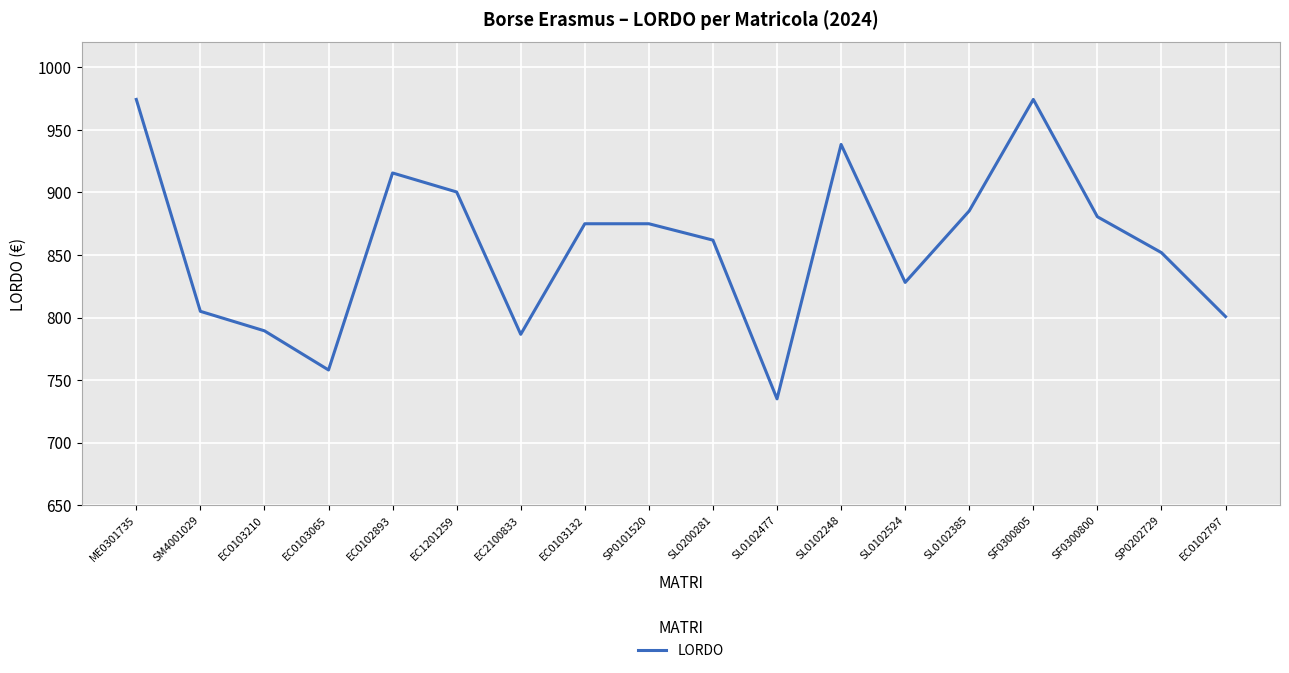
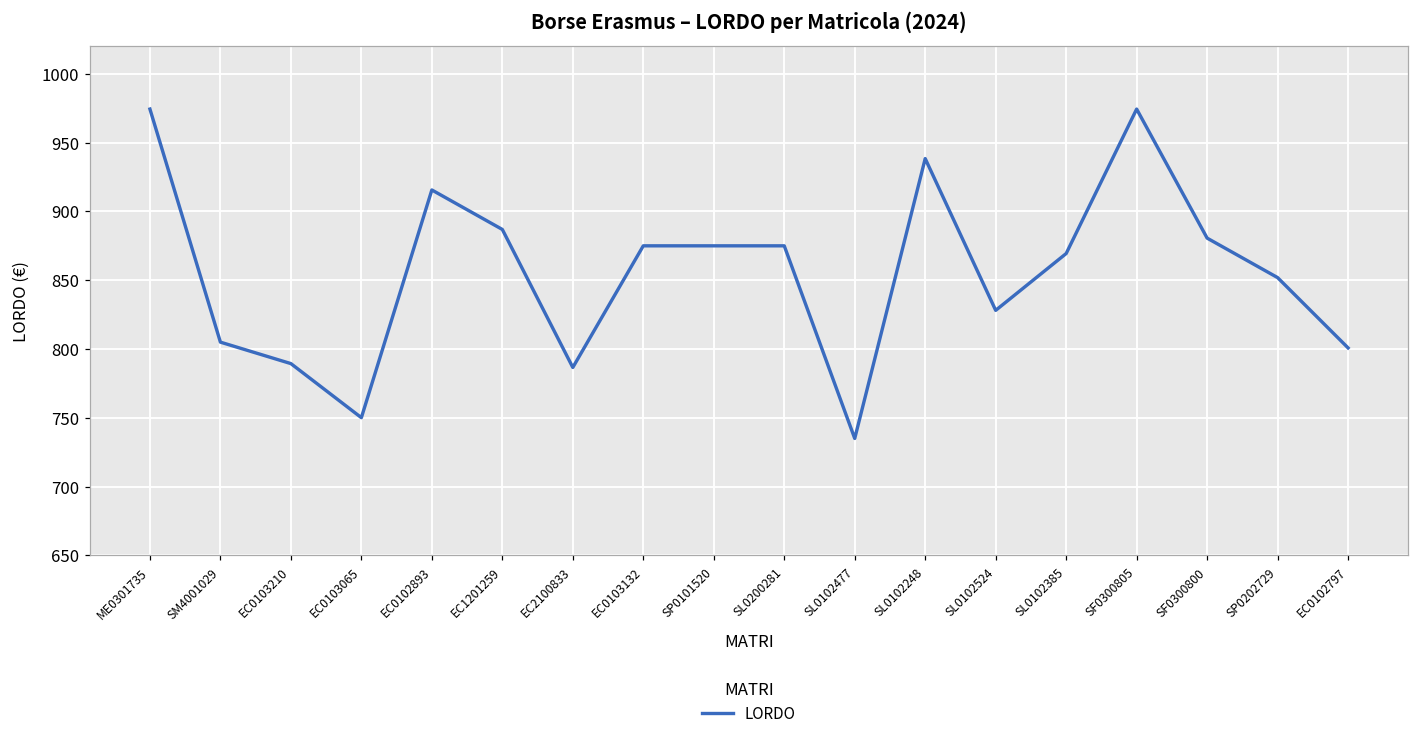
EC0103065: 758 -> 750
EC1201259: 900 -> 887
SL0200281: 862 -> 875
SL0102385: 885 -> 869
